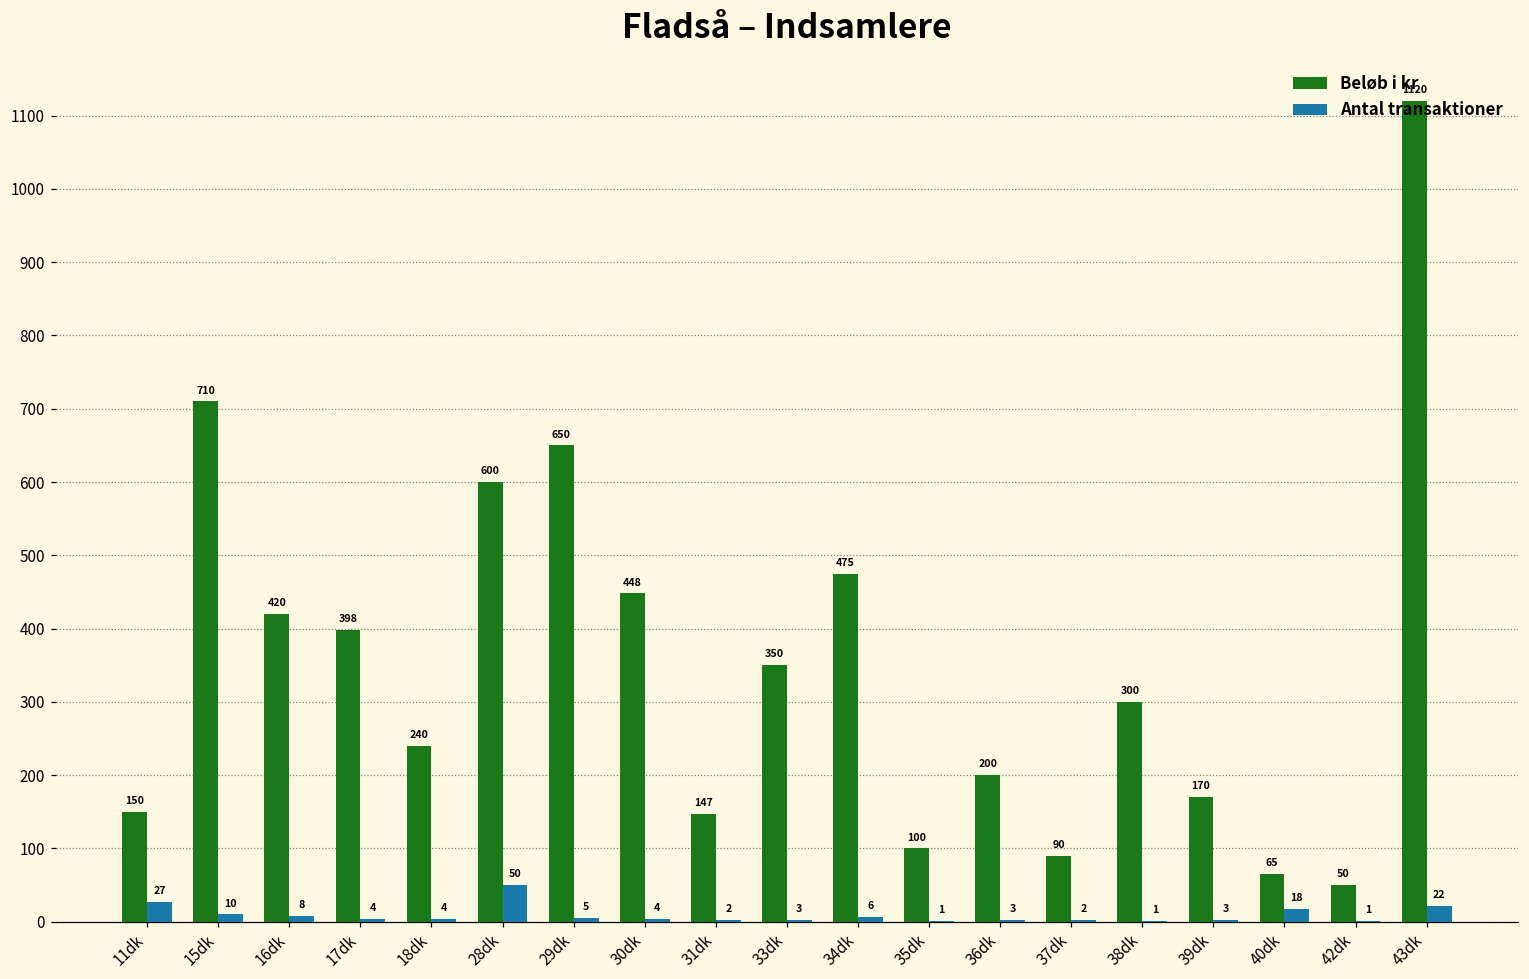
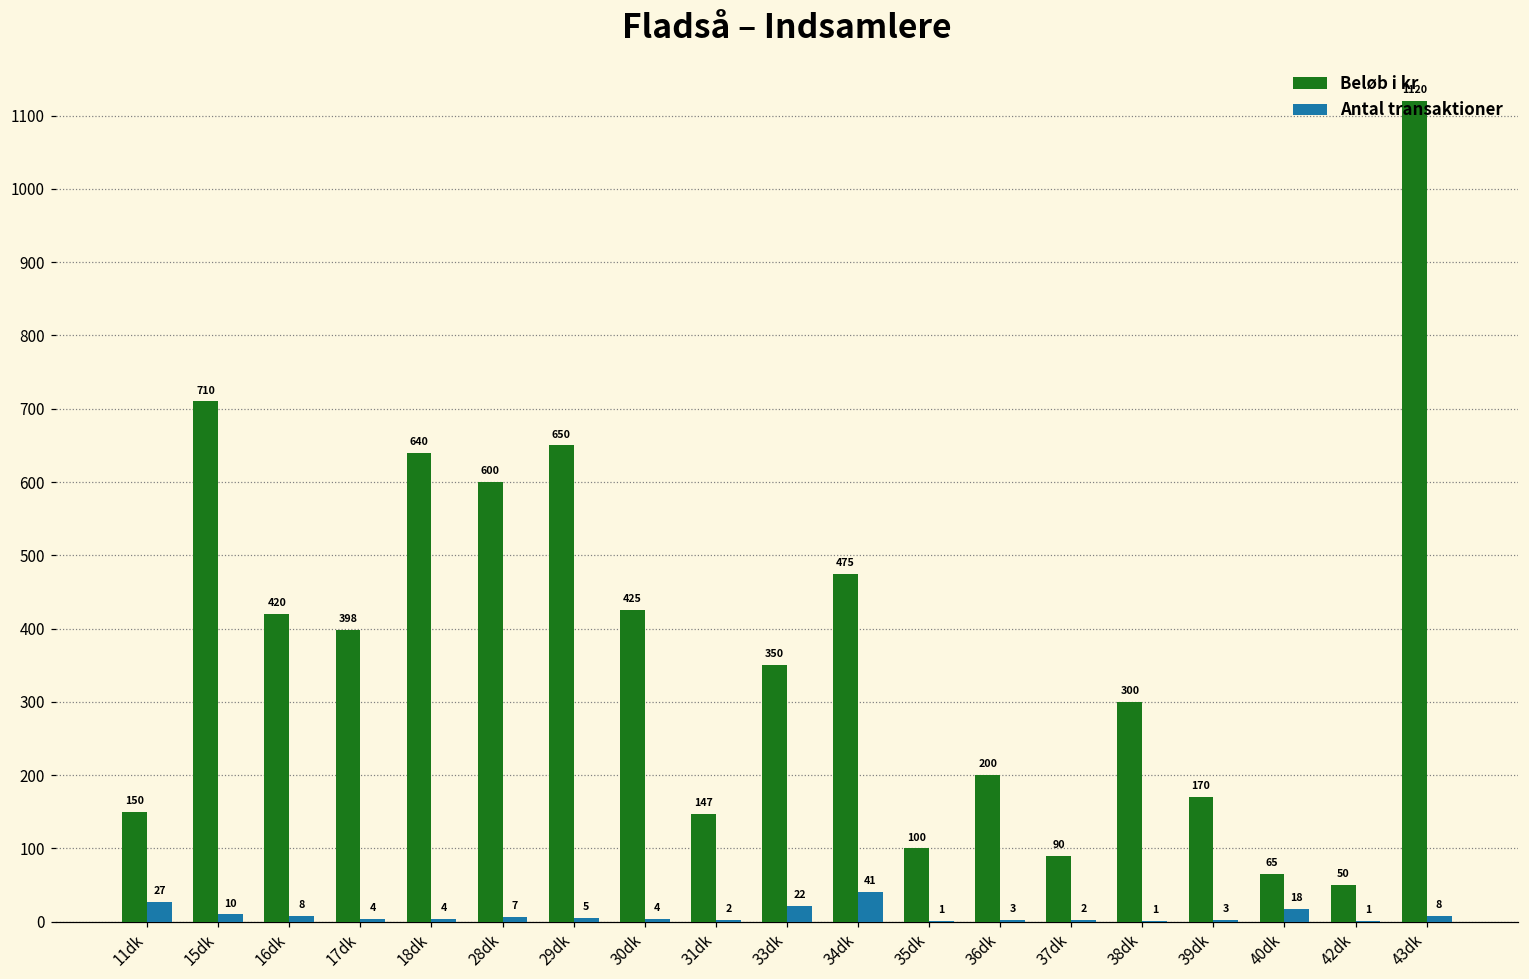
Beløb i kr, 18dk: 240 -> 640
Antal transaktioner, 28dk: 50 -> 7
Beløb i kr, 30dk: 448 -> 425
Antal transaktioner, 33dk: 3 -> 22
Antal transaktioner, 34dk: 6 -> 41
Antal transaktioner, 43dk: 22 -> 8
